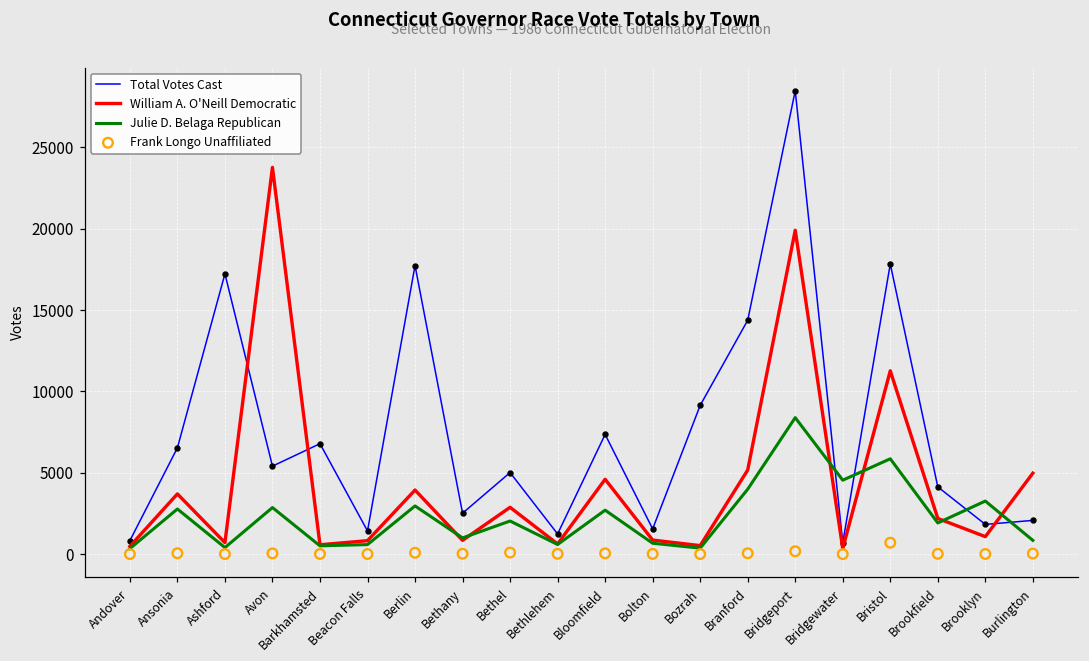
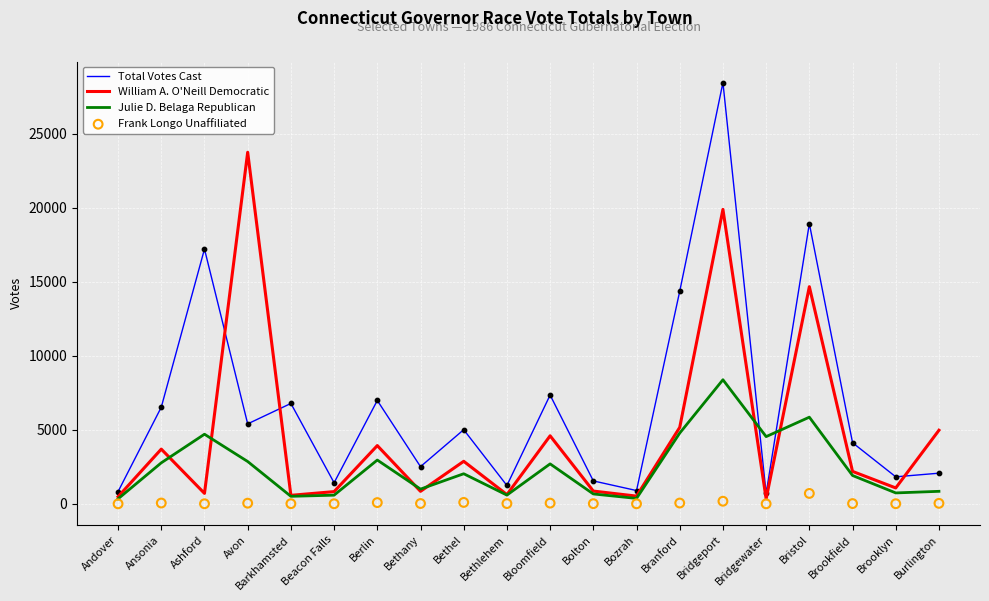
Julie D. Belaga Republican, Ashford: 400 -> 4700
Total Votes Cast, Berlin: 17700 -> 7000
Total Votes Cast, Bozrah: 9100 -> 900
Julie D. Belaga Republican, Branford: 4000 -> 4800
Total Votes Cast, Bristol: 17800 -> 18900
William A. O'Neill Democratic, Bristol: 11300 -> 14700
Julie D. Belaga Republican, Brooklyn: 3300 -> 700
